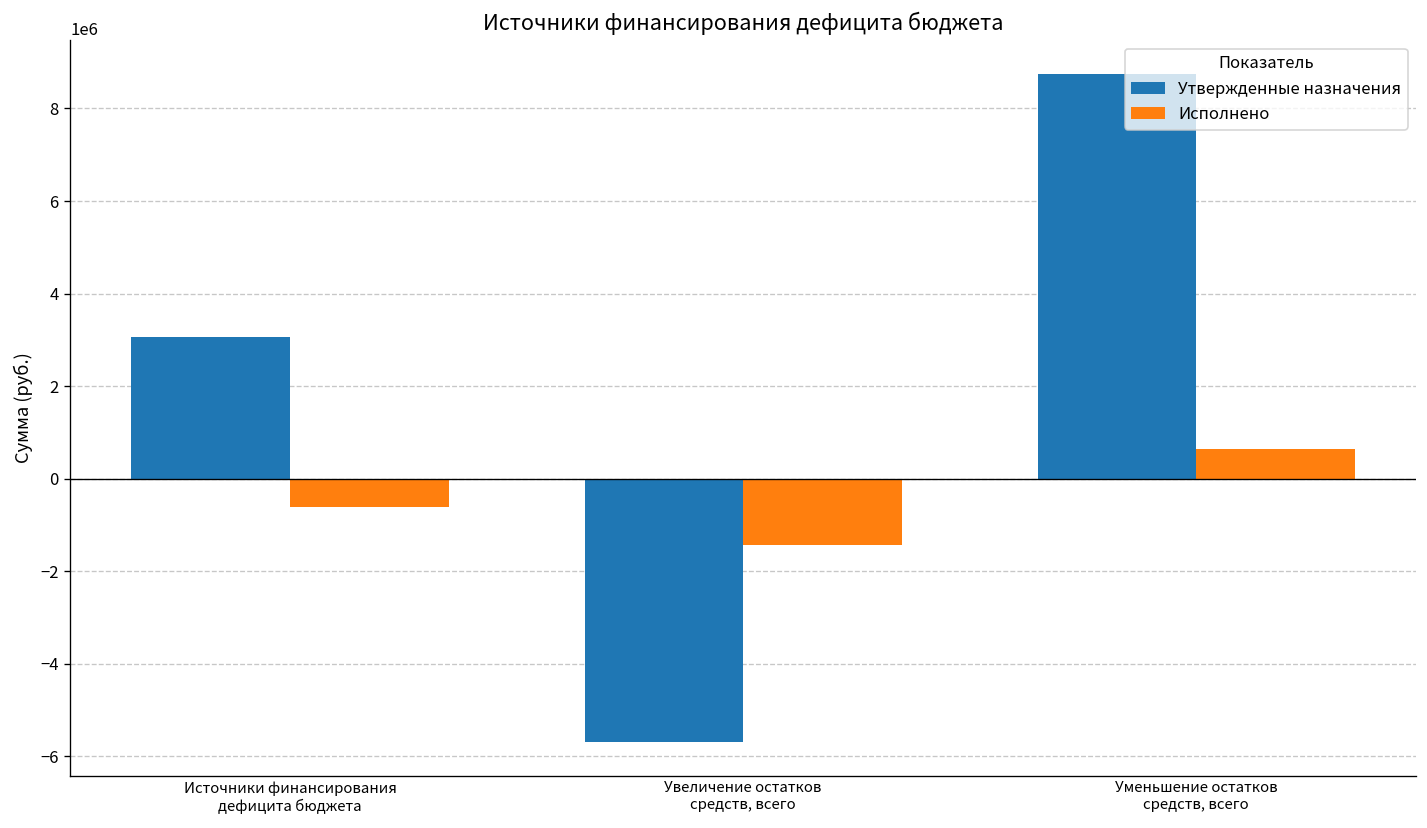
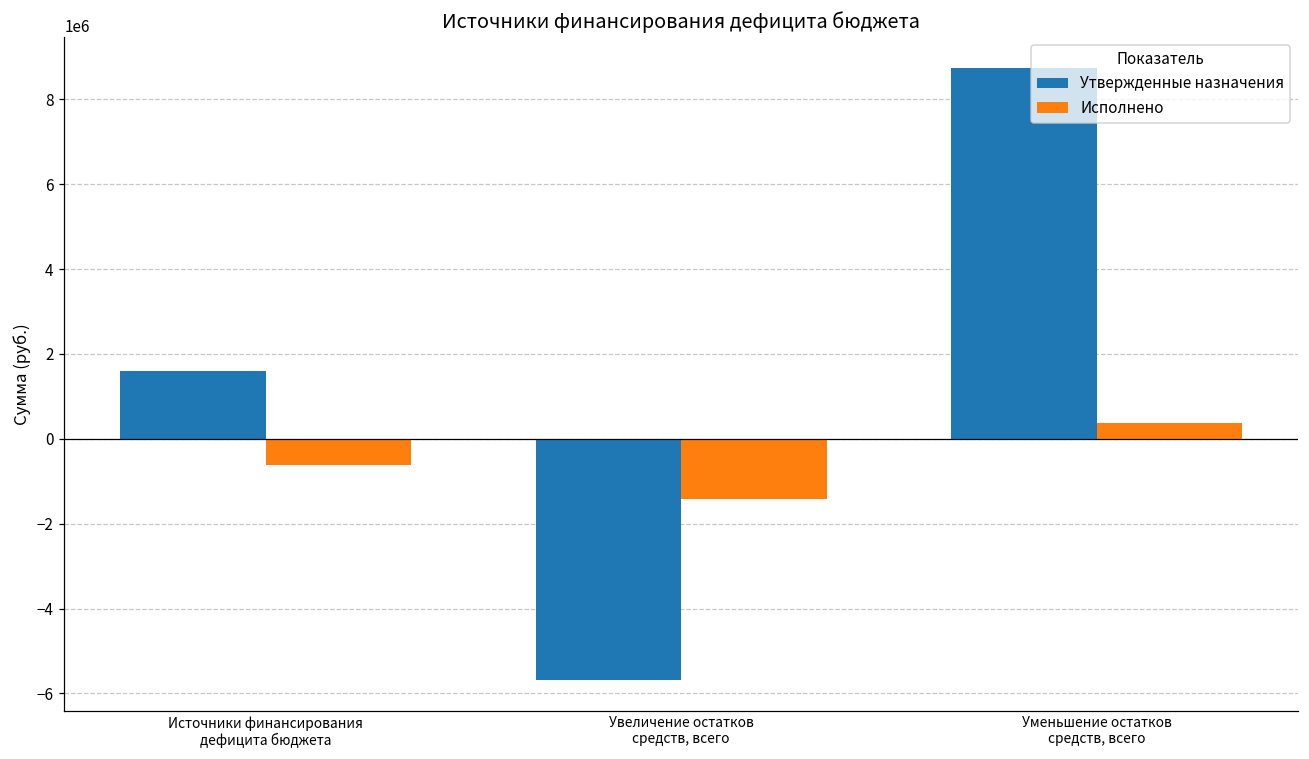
Утвержденные назначения, Источники финансирования дефицита бюджета: 3100000 -> 1600000
Исполнено, Уменьшение остатков средств, всего: 600000 -> 400000
